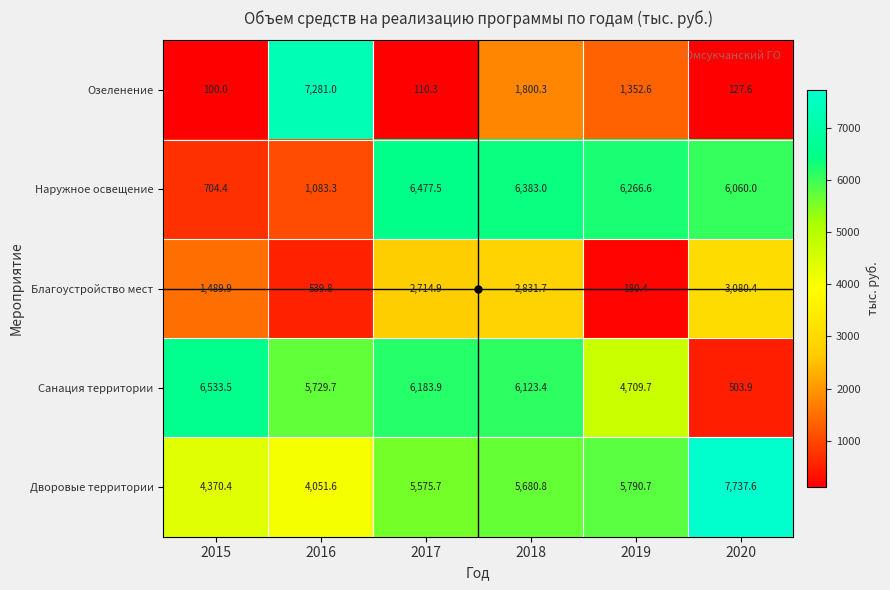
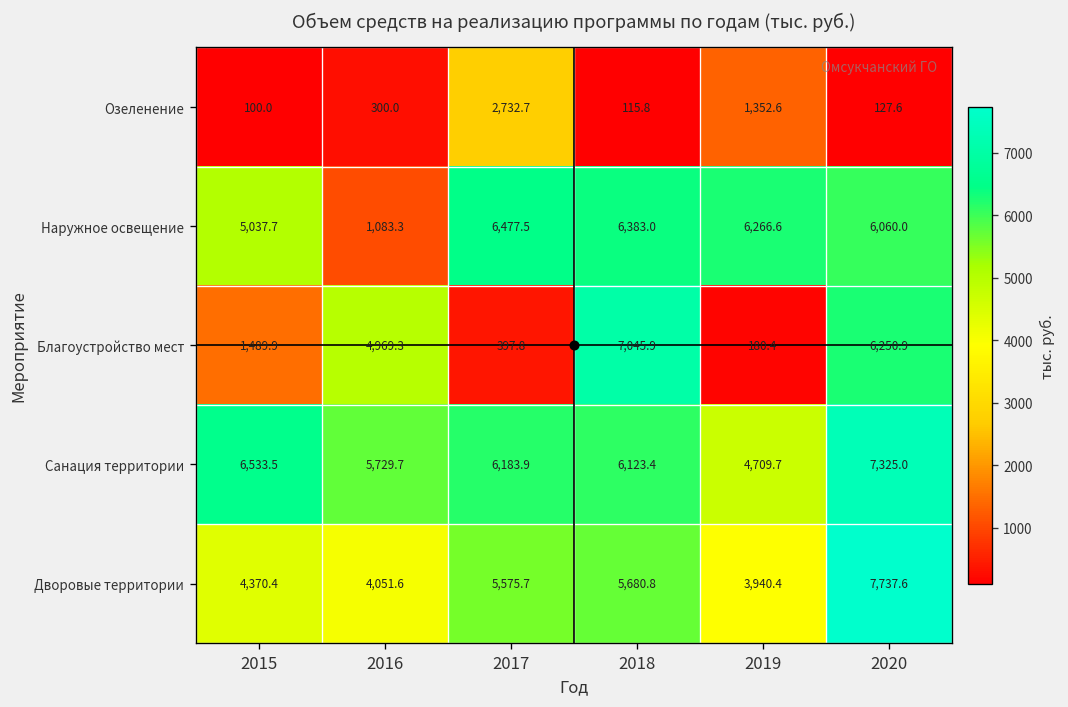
Озеленение, 2016: 7,281.0 -> 300.0
Озеленение, 2017: 110.3 -> 2,732.7
Озеленение, 2018: 1,800.3 -> 115.8
Наружное освещение, 2015: 704.4 -> 5,037.7
Благоустройство мест, 2016: 539.8 -> 4,969.3
Благоустройство мест, 2017: 2,714.9 -> 397.8
Благоустройство мест, 2018: 2,831.7 -> 7,045.9
Благоустройство мест, 2020: 3,080.4 -> 6,250.9
Санация территории, 2020: 503.9 -> 7,325.0
Дворовые территории, 2019: 5,790.7 -> 3,940.4
